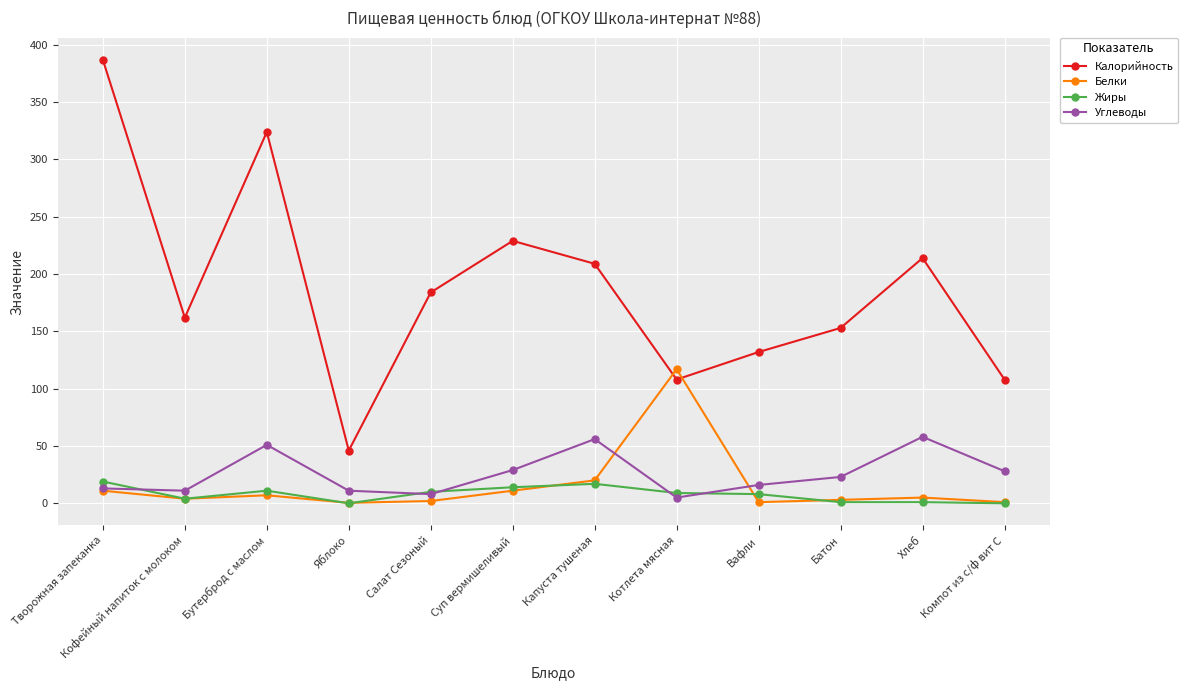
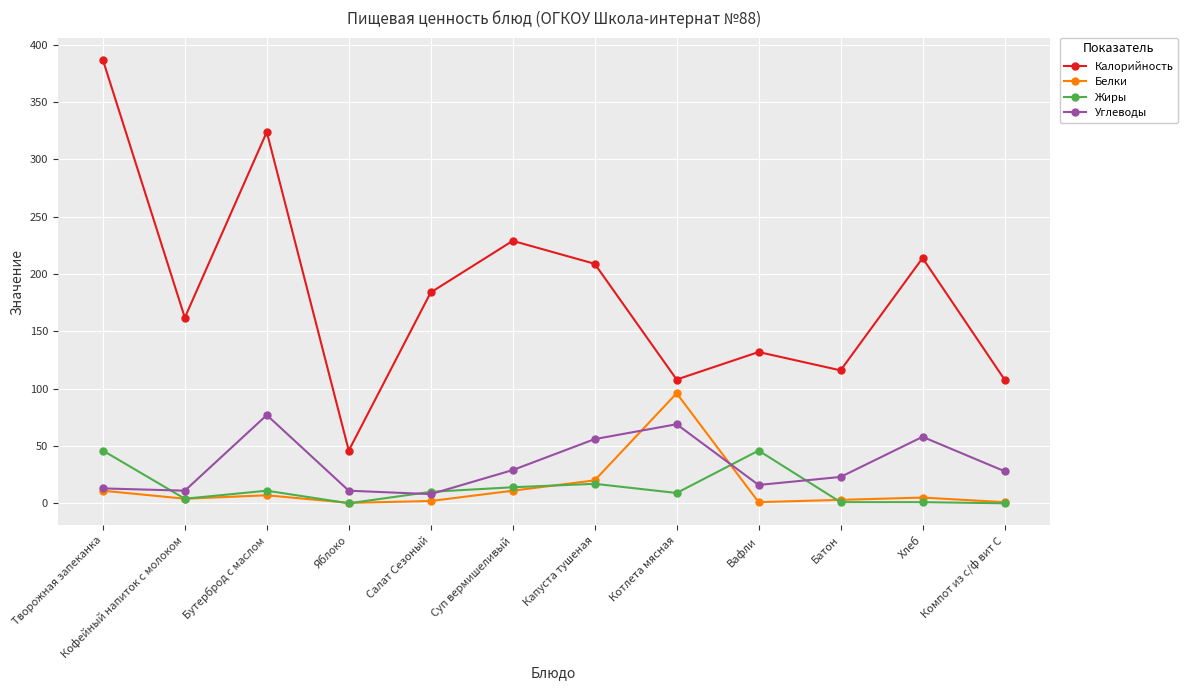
Жиры, Творожная запеканка: 19 -> 46
Углеводы, Бутерброд с маслом: 51 -> 77
Белки, Котлета мясная: 117 -> 96
Углеводы, Котлета мясная: 5 -> 69
Жиры, Вафли: 8 -> 46
Калорийность, Батон: 153 -> 116
